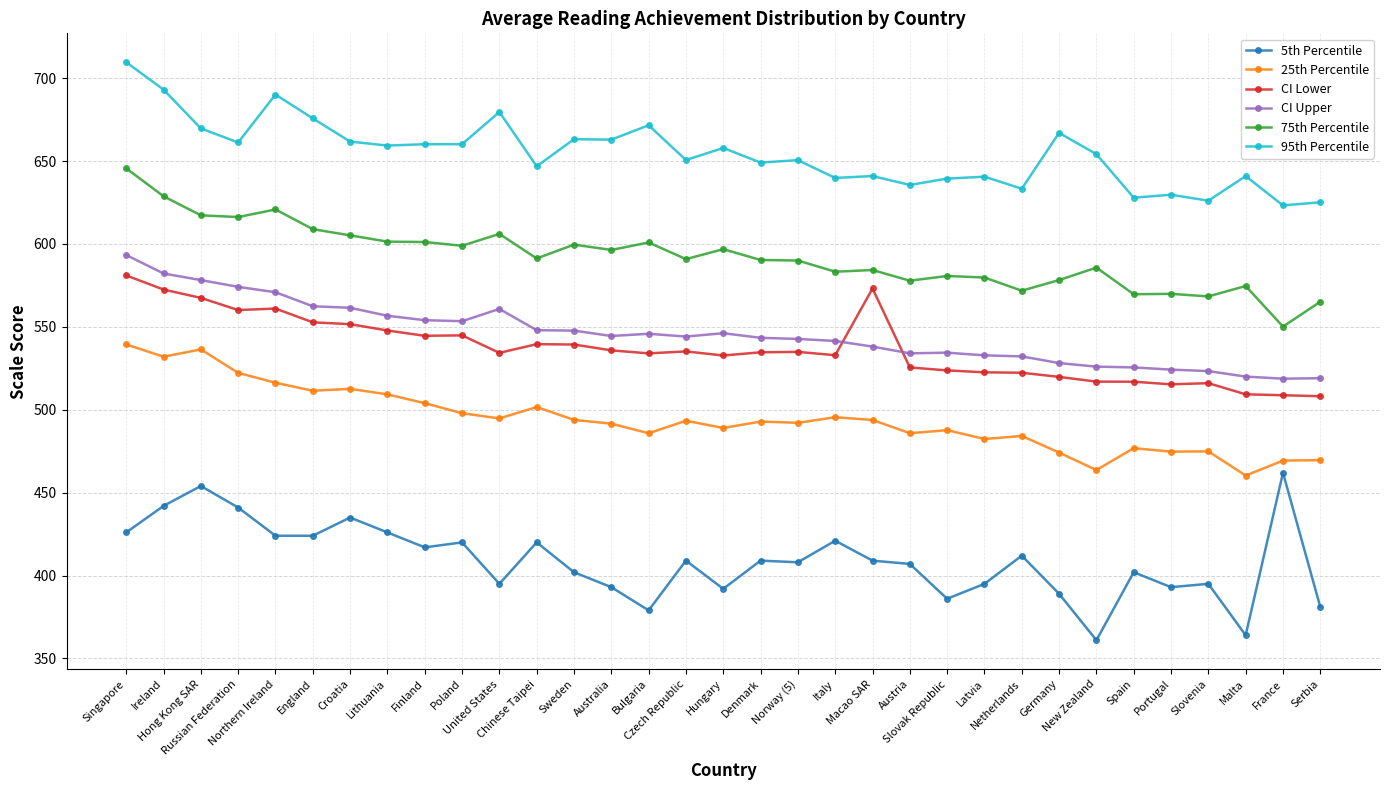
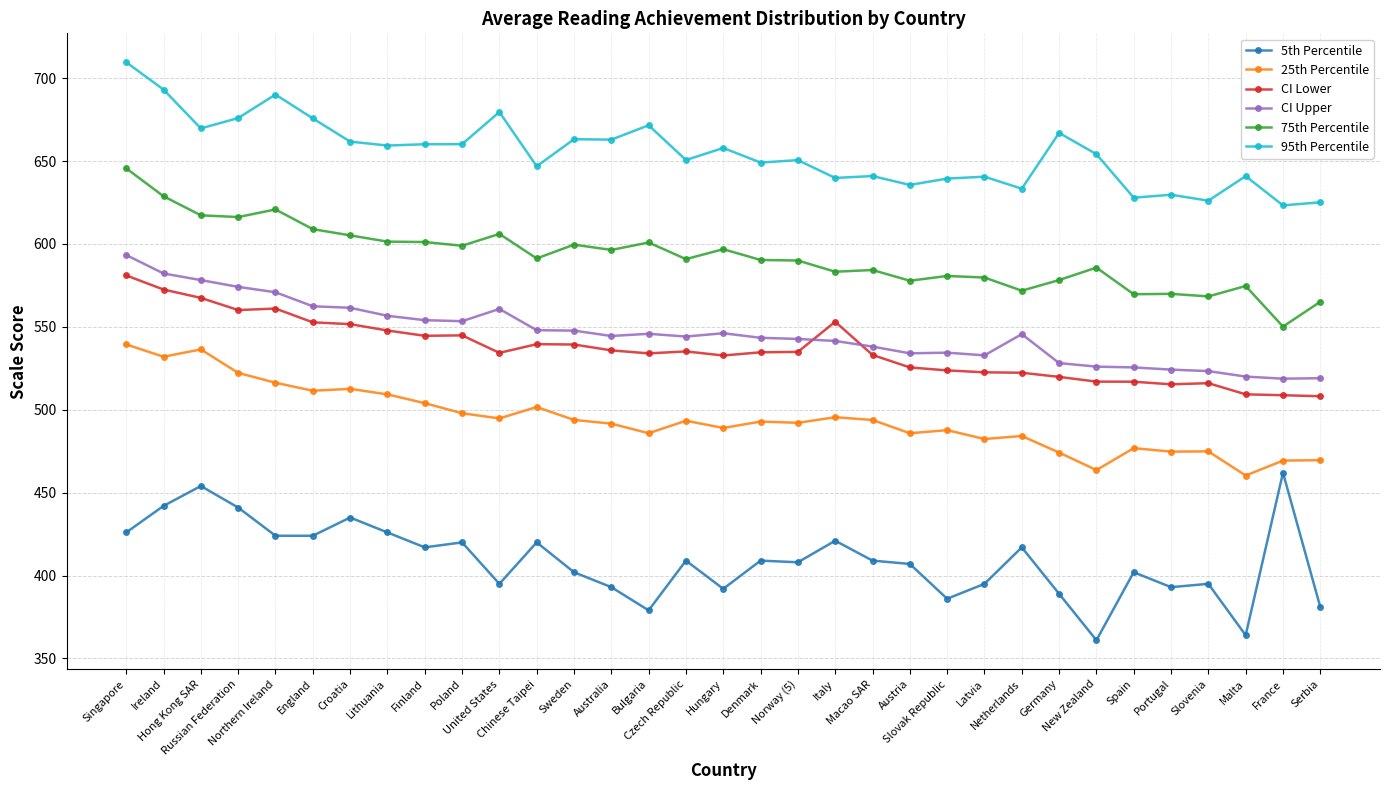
95th Percentile, Russian Federation: 661 -> 676
CI Lower, Italy: 533 -> 553
CI Lower, Macao SAR: 573 -> 533
5th Percentile, Netherlands: 412 -> 417
CI Upper, Netherlands: 532 -> 546
